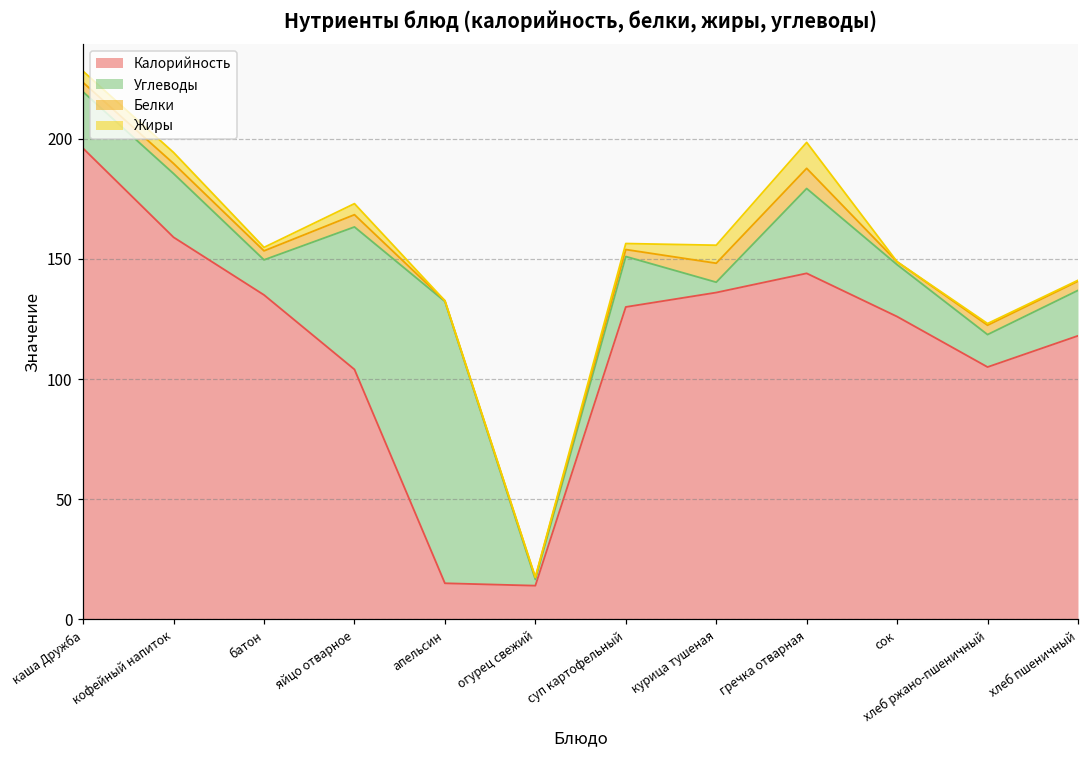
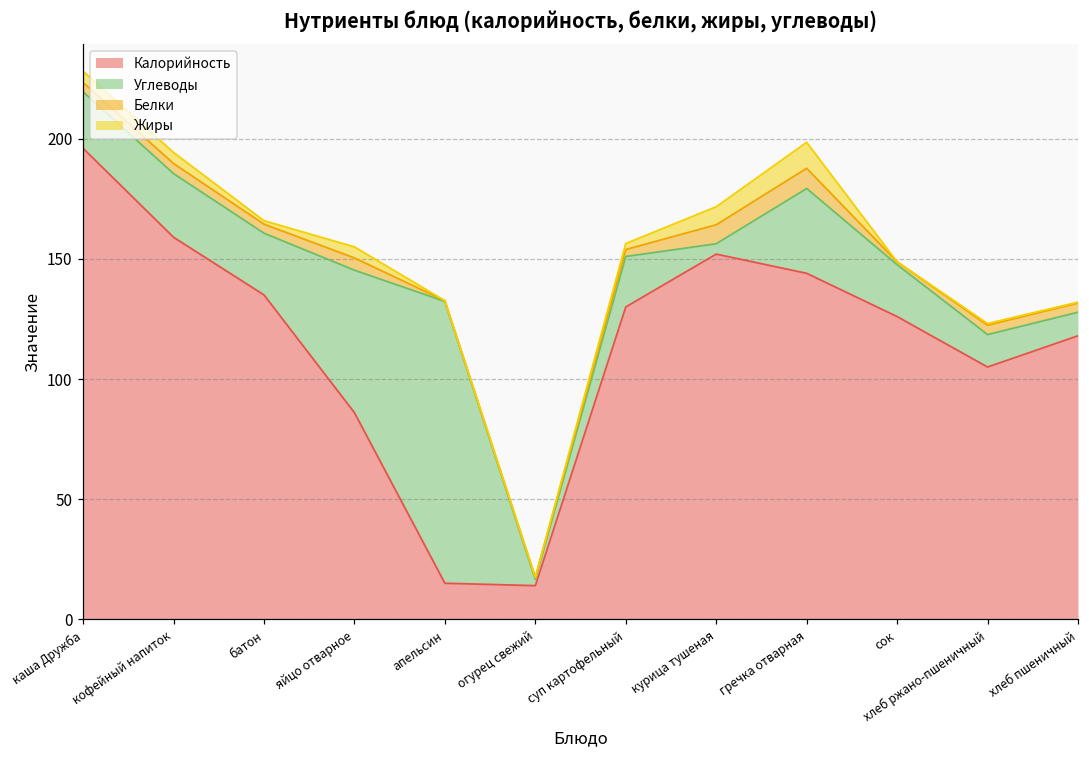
Углеводы, батон: 15 -> 26
Калорийность, яйцо отварное: 104 -> 86
Калорийность, курица тушеная: 136 -> 152
Углеводы, хлеб пшеничный: 19 -> 10
